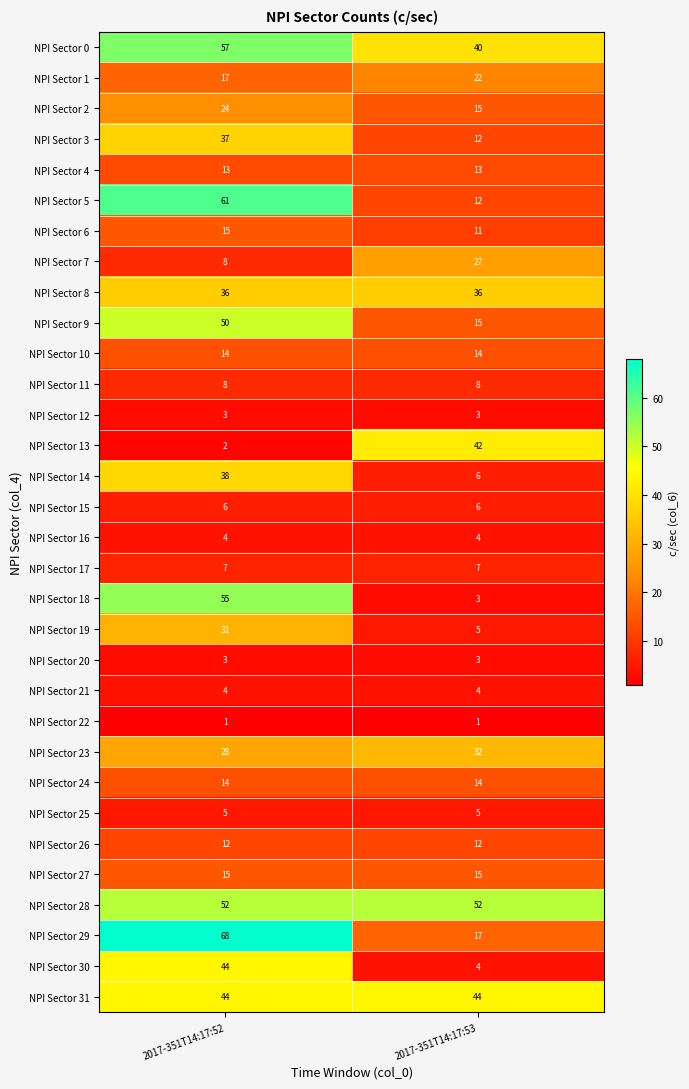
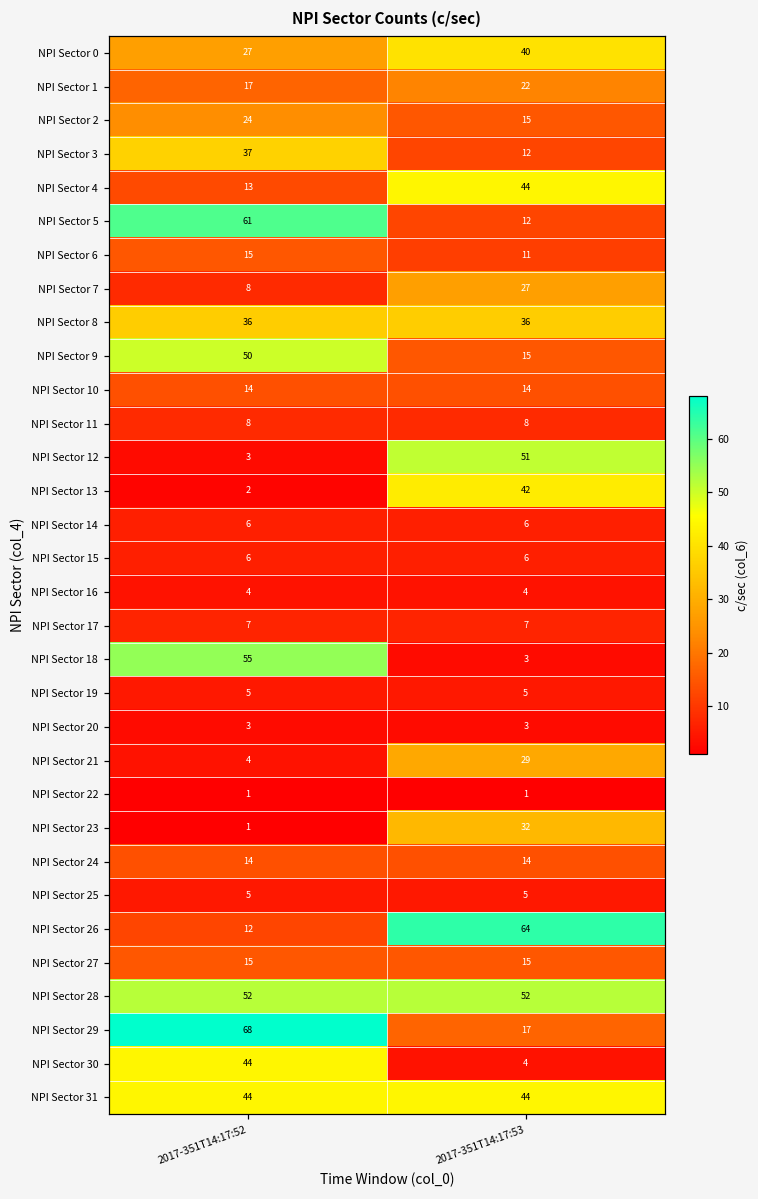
NPI Sector 0, 2017-351T14:17:52: 57 -> 27
NPI Sector 4, 2017-351T14:17:53: 13 -> 44
NPI Sector 12, 2017-351T14:17:53: 3 -> 51
NPI Sector 14, 2017-351T14:17:52: 38 -> 6
NPI Sector 19, 2017-351T14:17:52: 31 -> 5
NPI Sector 21, 2017-351T14:17:53: 4 -> 29
NPI Sector 23, 2017-351T14:17:52: 28 -> 1
NPI Sector 26, 2017-351T14:17:53: 12 -> 64
